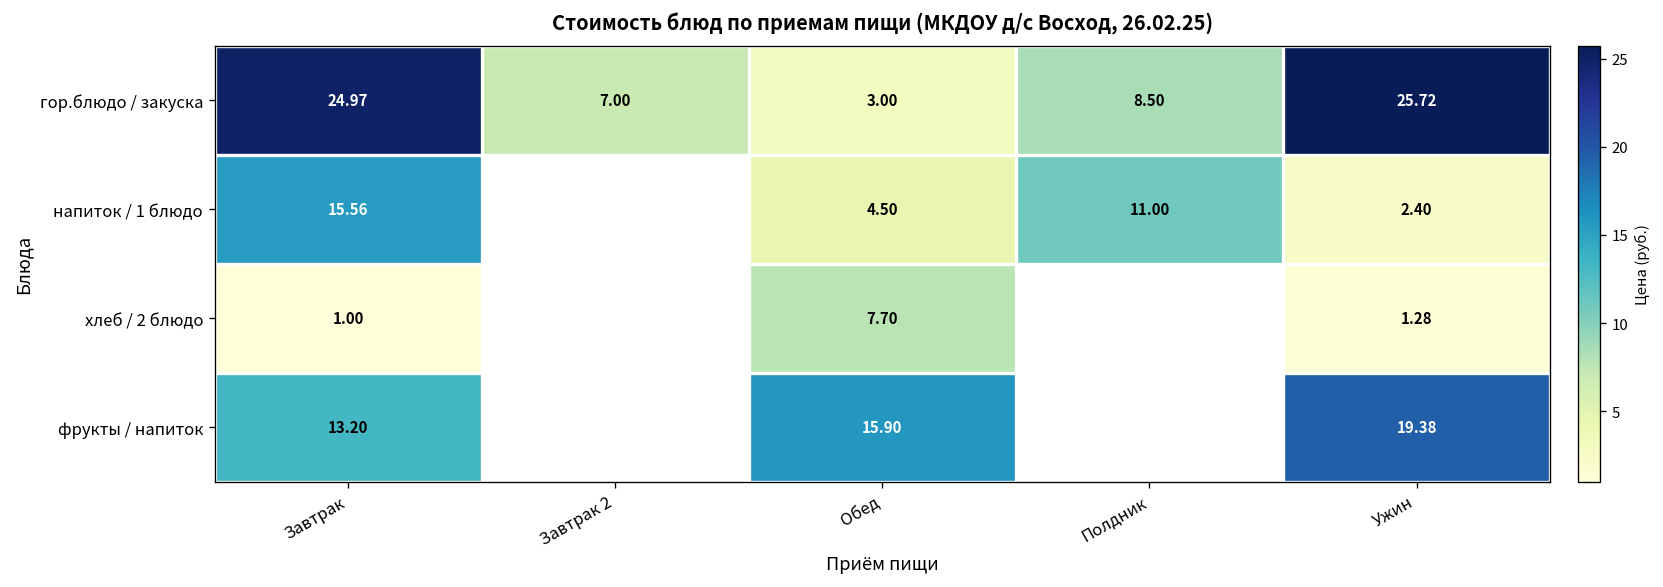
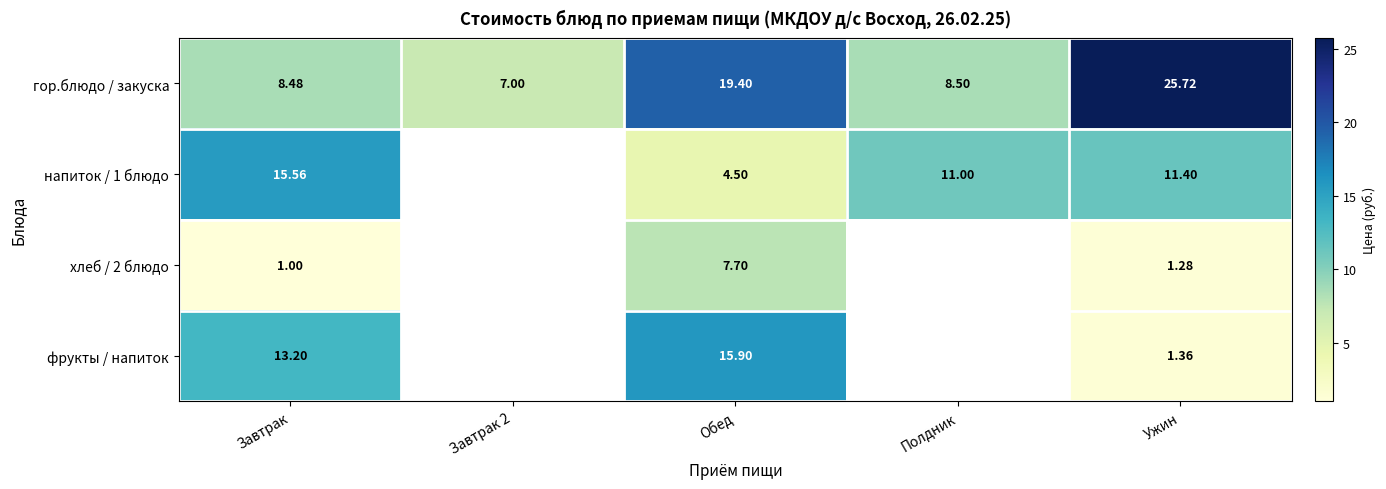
гор.блюдо / закуска, Завтрак: 24.97 -> 8.48
гор.блюдо / закуска, Обед: 3.00 -> 19.40
напиток / 1 блюдо, Ужин: 2.40 -> 11.40
фрукты / напиток, Ужин: 19.38 -> 1.36
